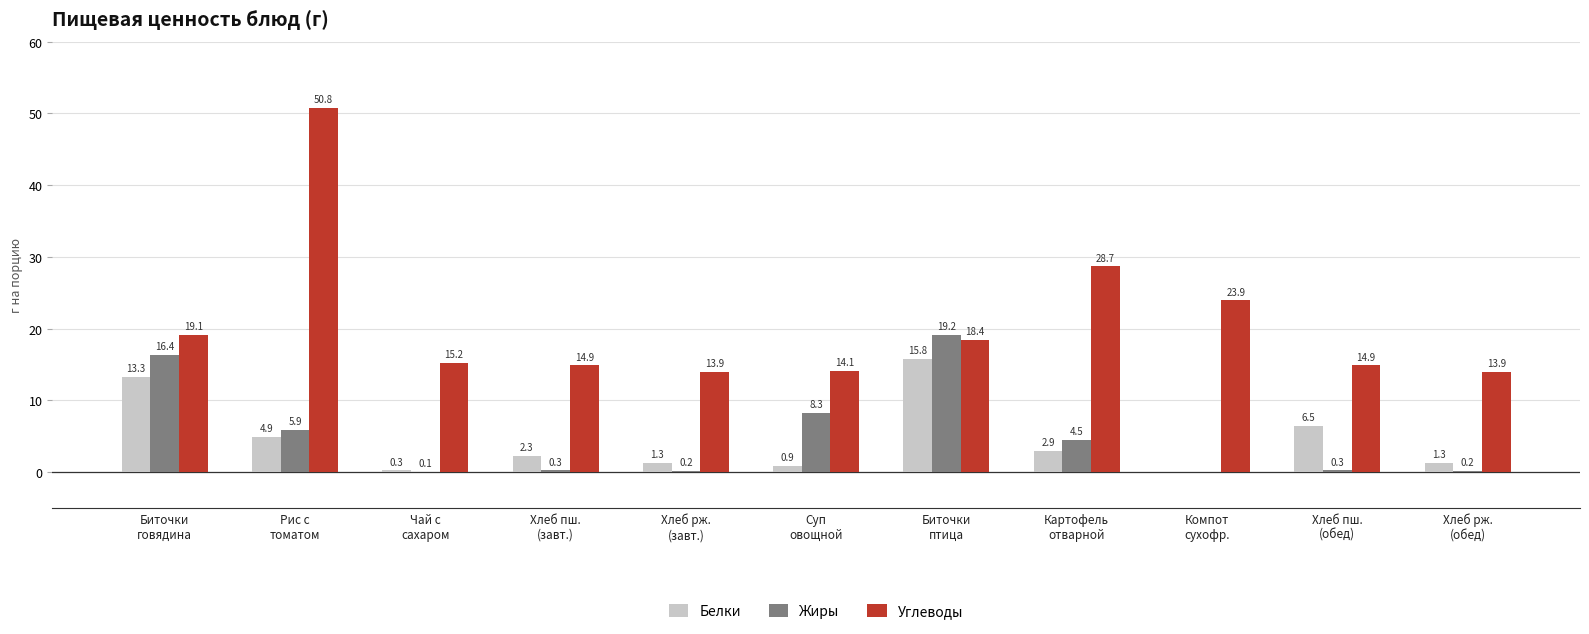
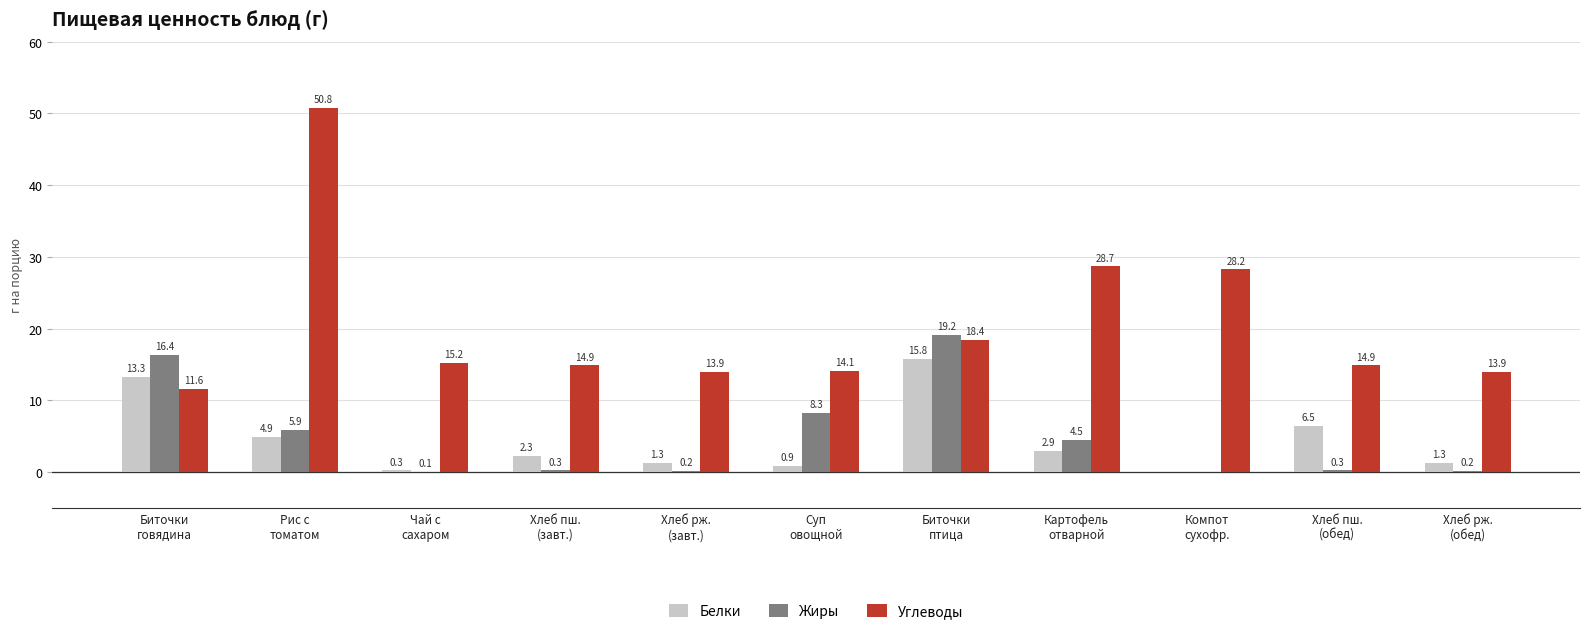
Углеводы, Биточки говядина: 19.1 -> 11.6
Углеводы, Компот сухофр.: 23.9 -> 28.2
